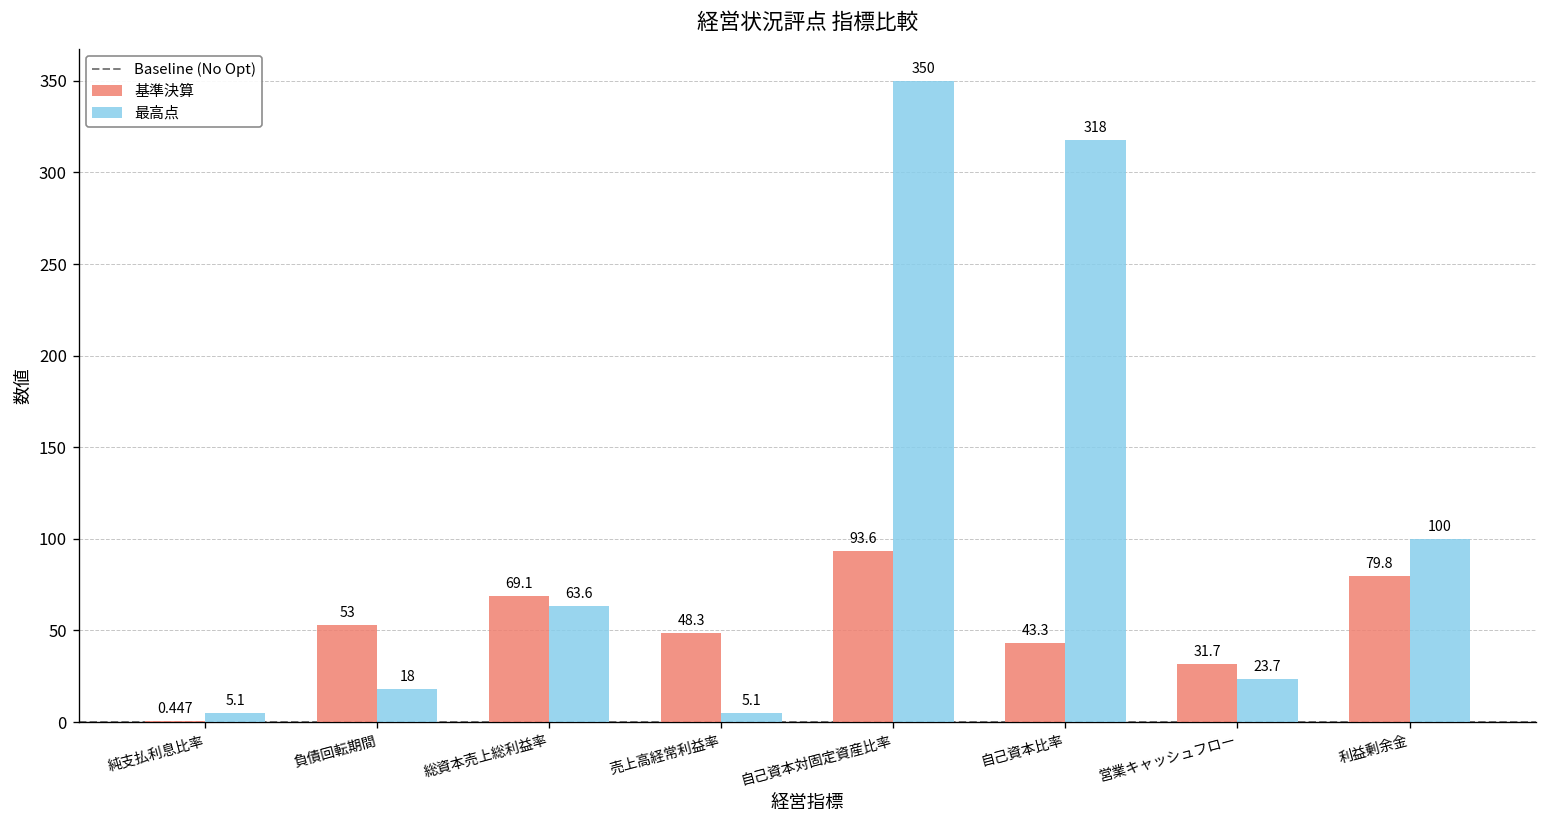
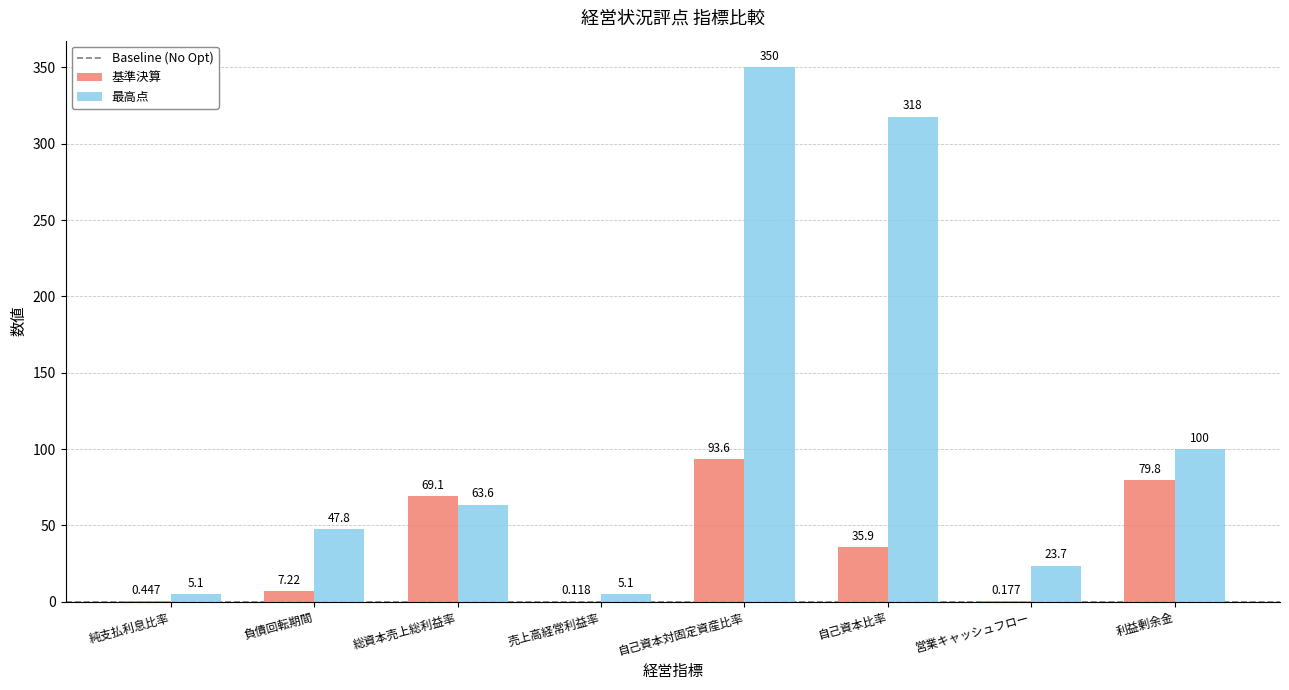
基準決算, 負債回転期間: 53 -> 7.22
最高点, 負債回転期間: 18 -> 47.8
基準決算, 売上高経常利益率: 48.3 -> 0.118
基準決算, 自己資本比率: 43.3 -> 35.9
基準決算, 営業キャッシュフロー: 31.7 -> 0.177
